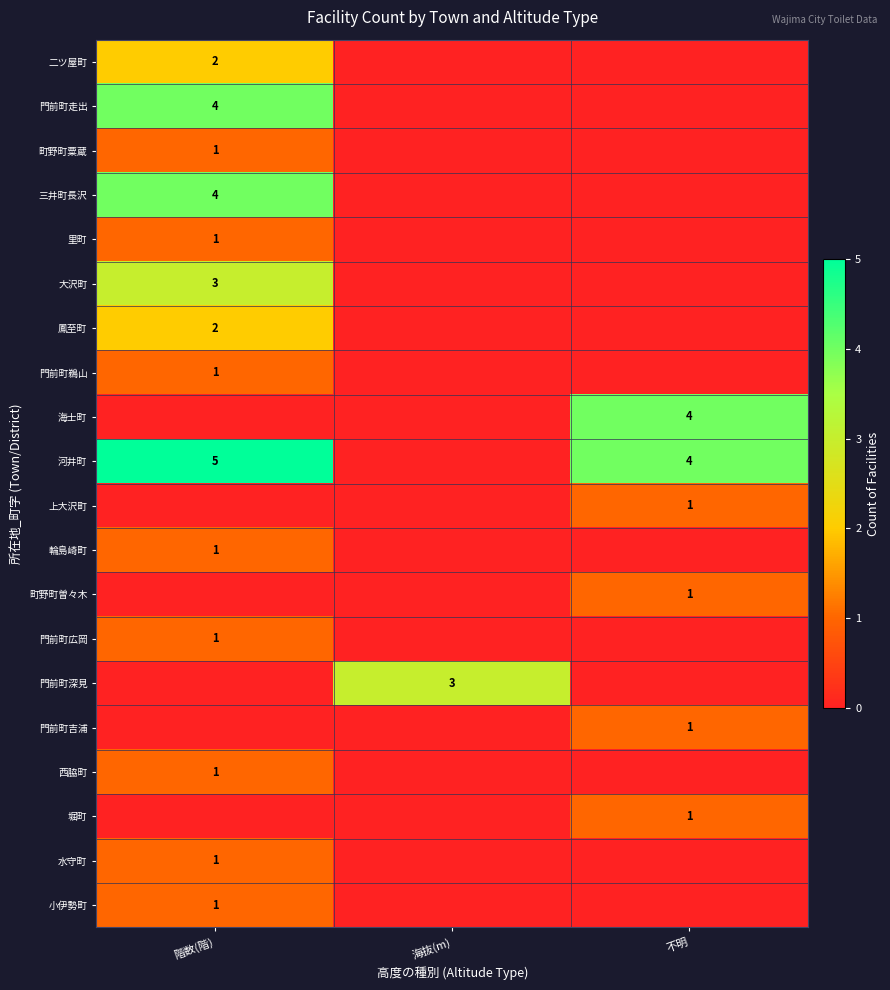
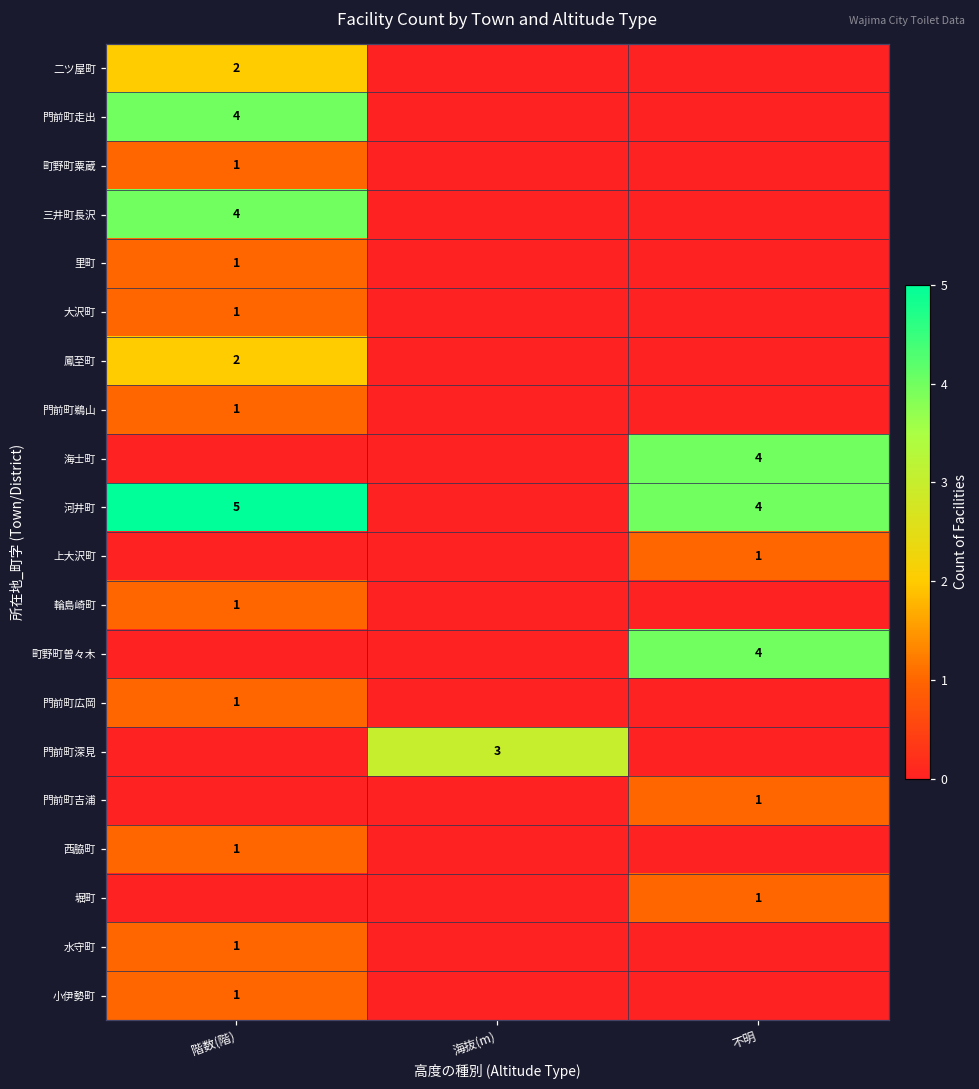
大沢町, 階数(階): 3 -> 1
町野町曽々木, 不明: 1 -> 4
